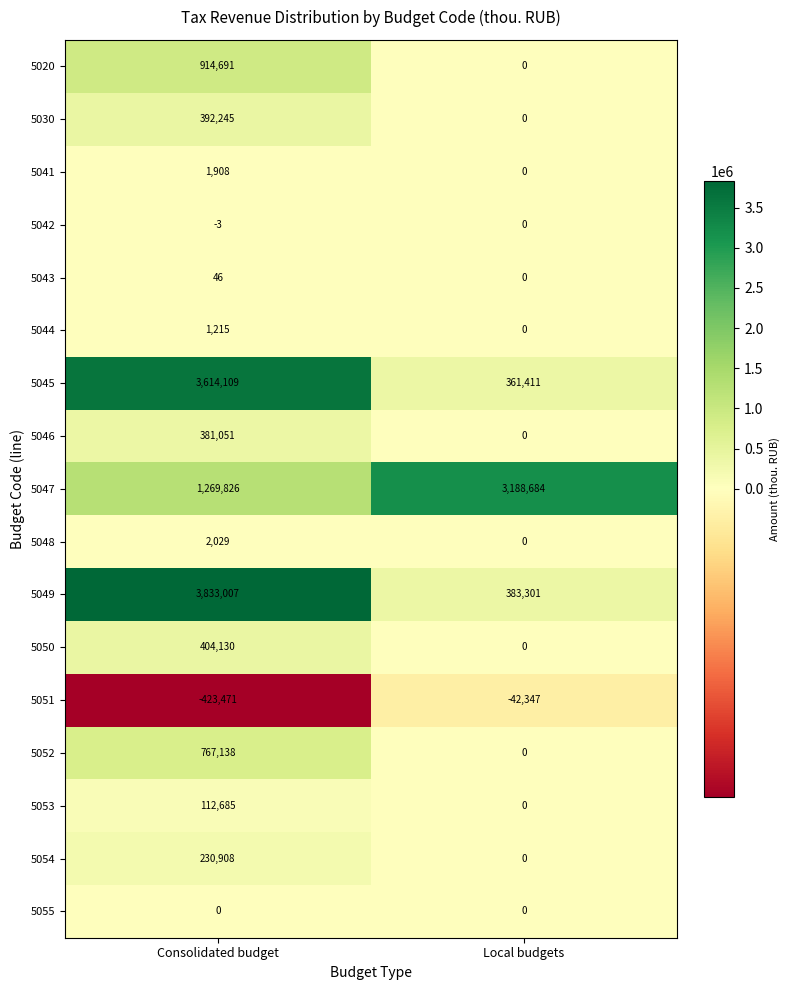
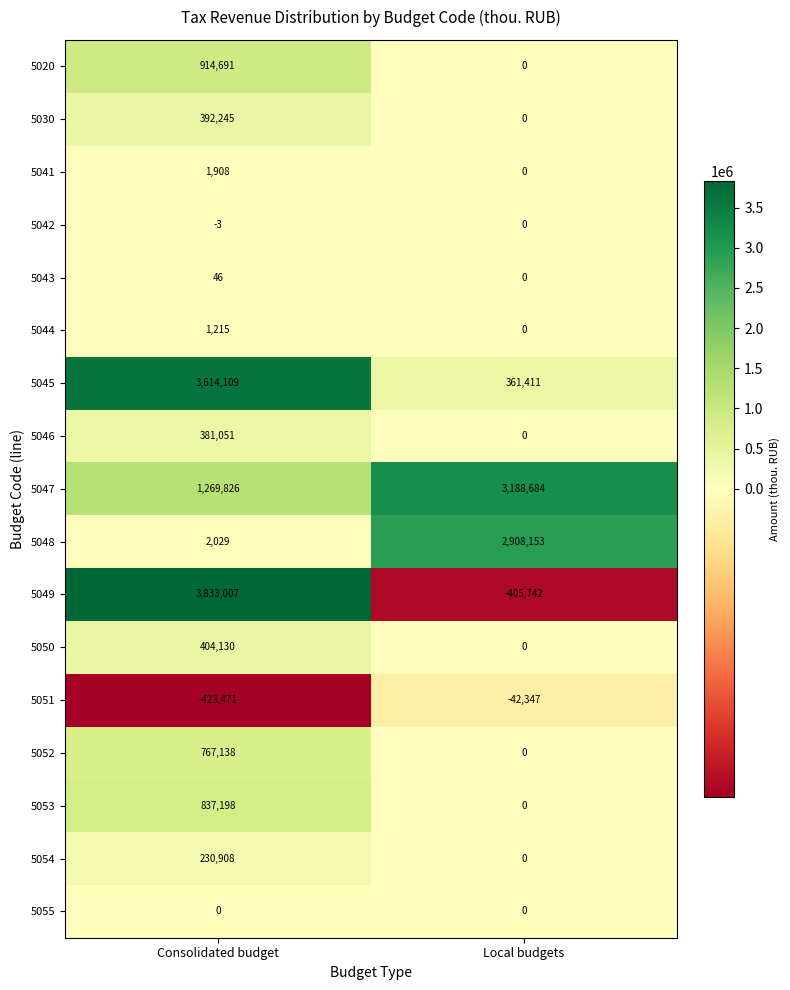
5048, Local budgets: 0 -> 2,908,153
5049, Local budgets: 383,301 -> -405,742
5053, Consolidated budget: 112,685 -> 837,198
